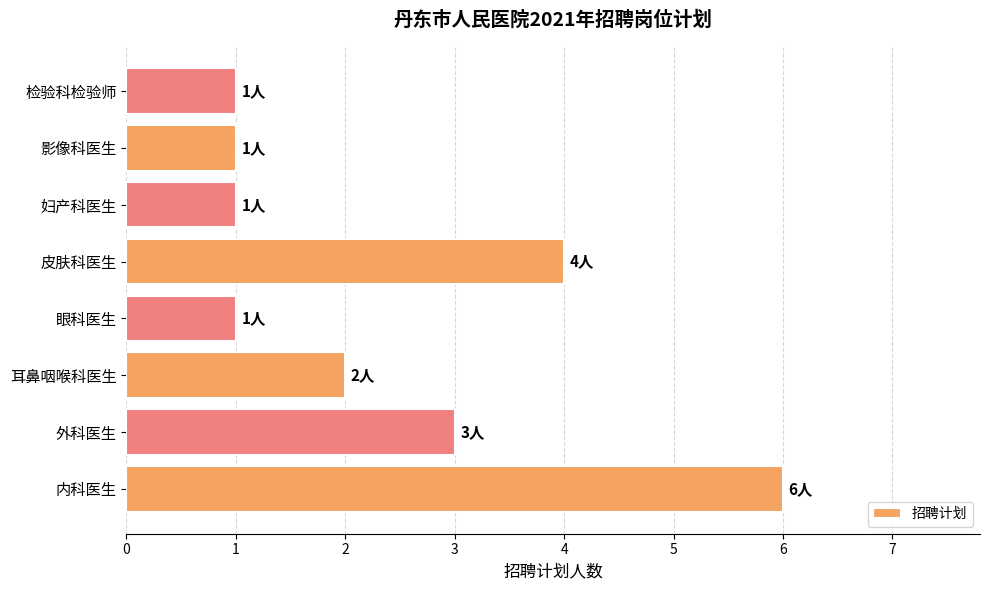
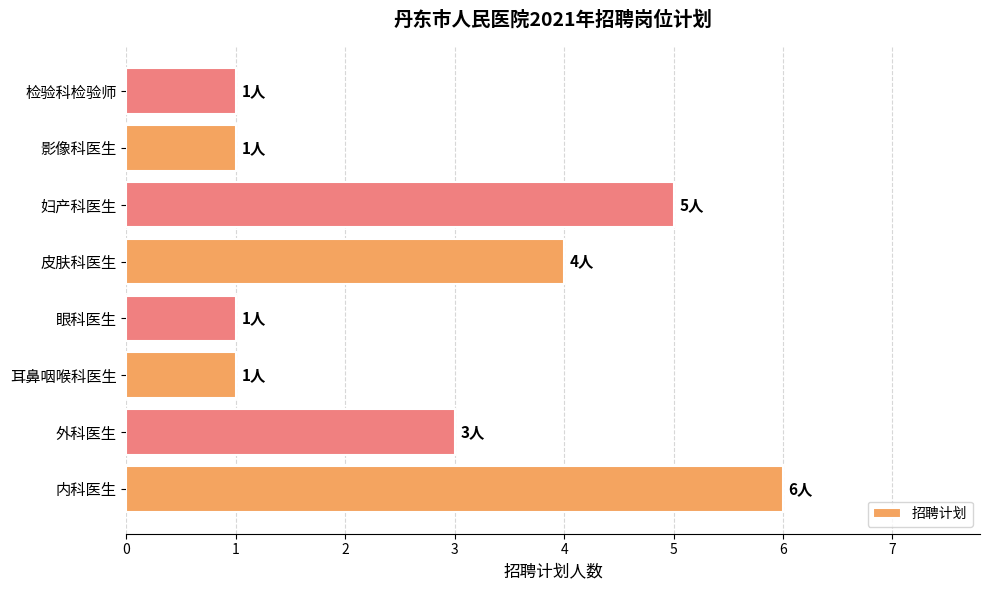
妇产科医生: 1人 -> 5人
耳鼻咽喉科医生: 2人 -> 1人
